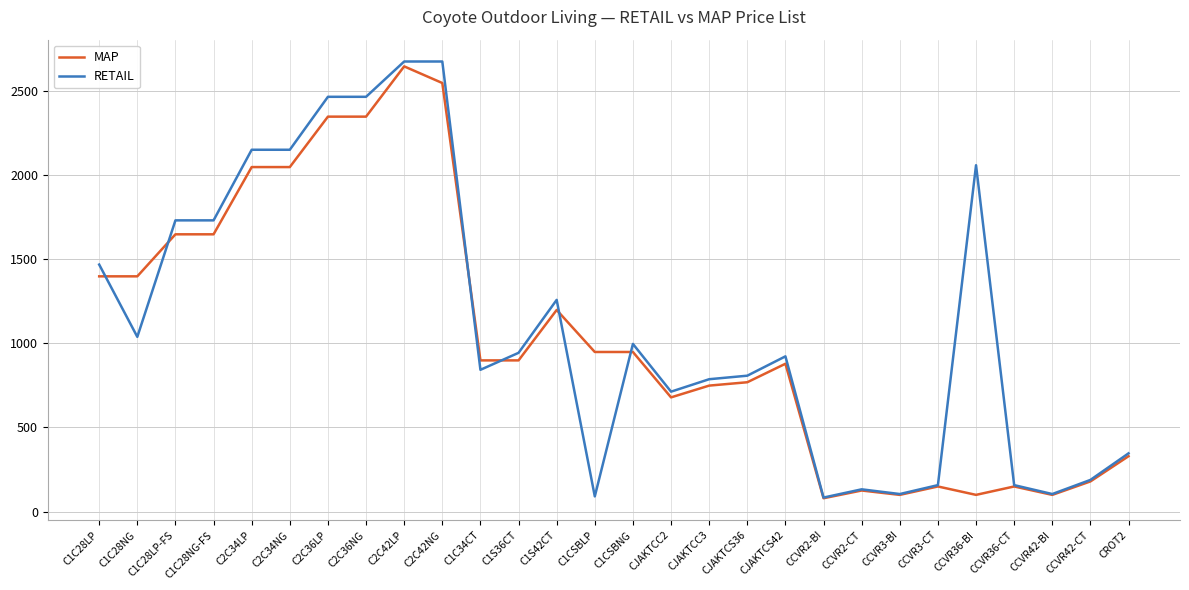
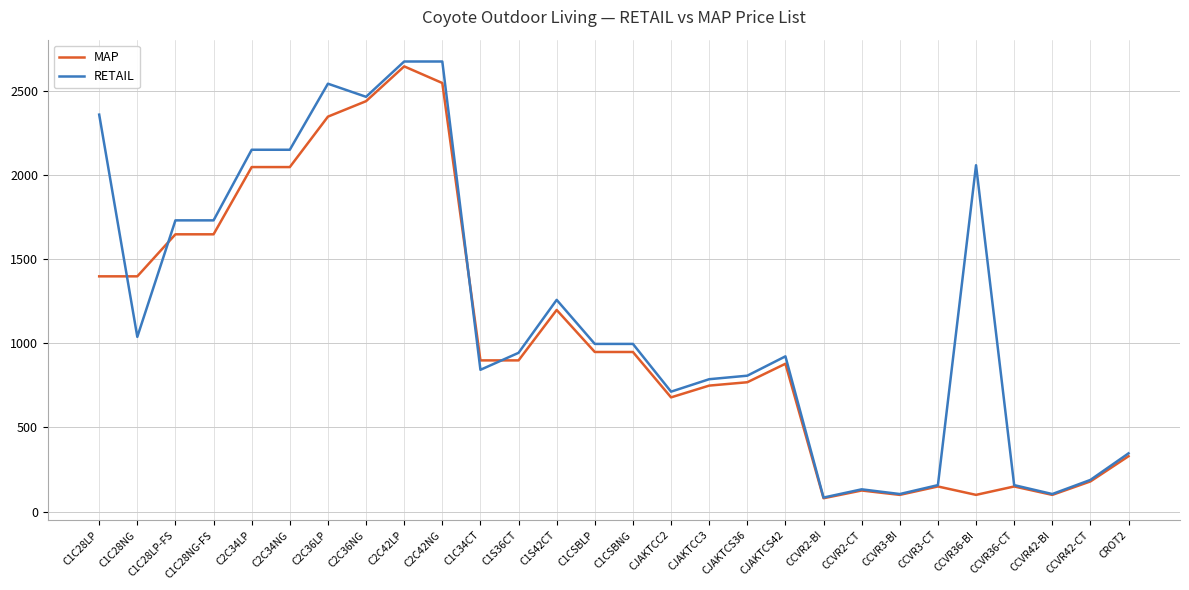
RETAIL, C1C28LP: 1470 -> 2360
RETAIL, C2C36LP: 2470 -> 2550
MAP, C2C36NG: 2350 -> 2440
RETAIL, C1CSBLP: 90 -> 1000
